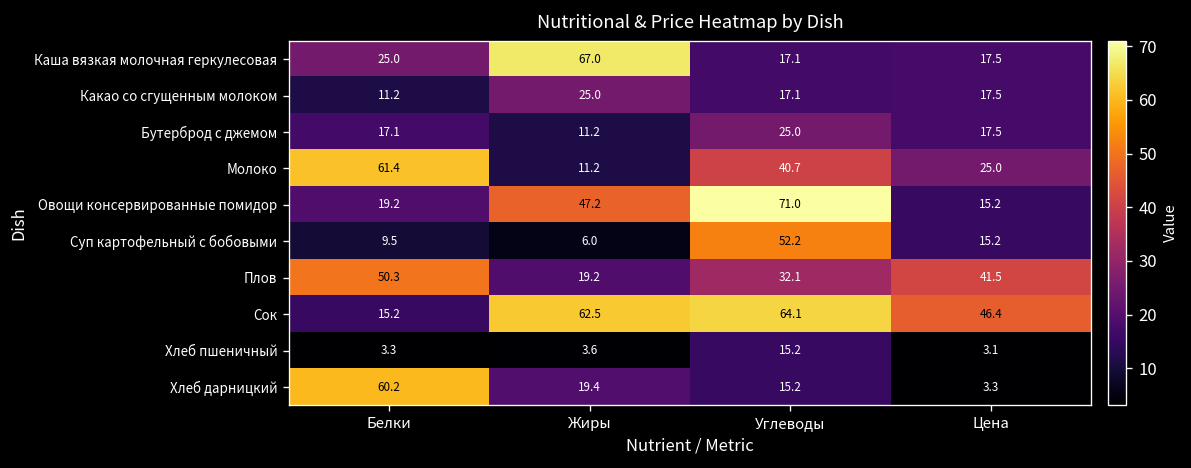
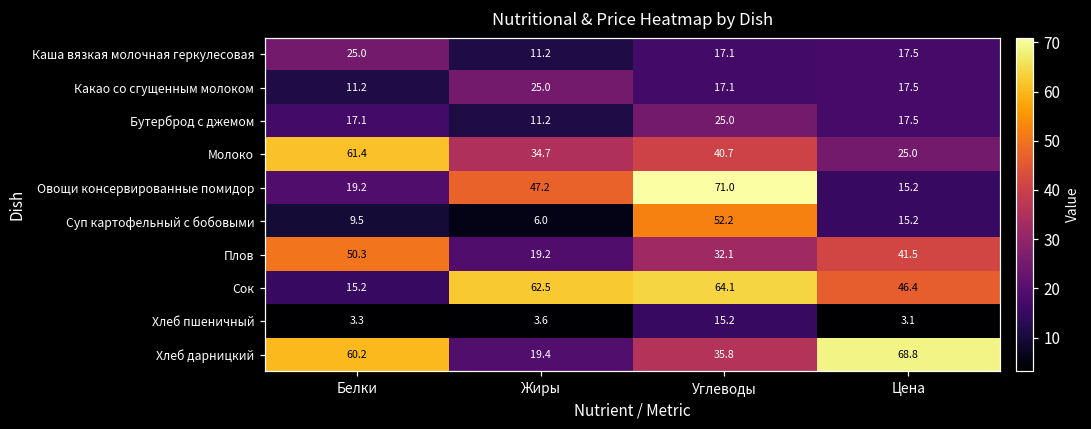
Каша вязкая молочная геркулесовая, Жиры: 67.0 -> 11.2
Молоко, Жиры: 11.2 -> 34.7
Хлеб дарницкий, Углеводы: 15.2 -> 35.8
Хлеб дарницкий, Цена: 3.3 -> 68.8
